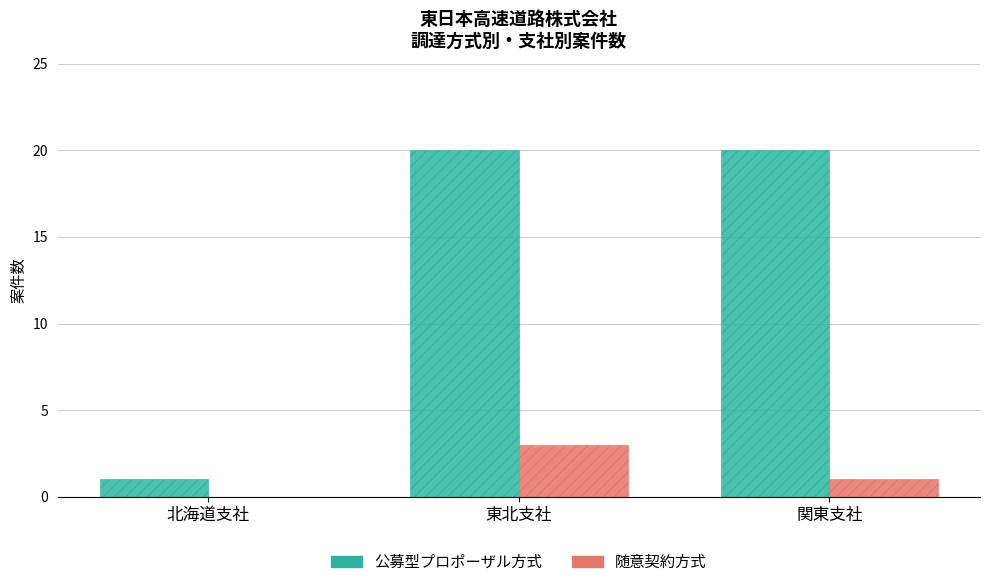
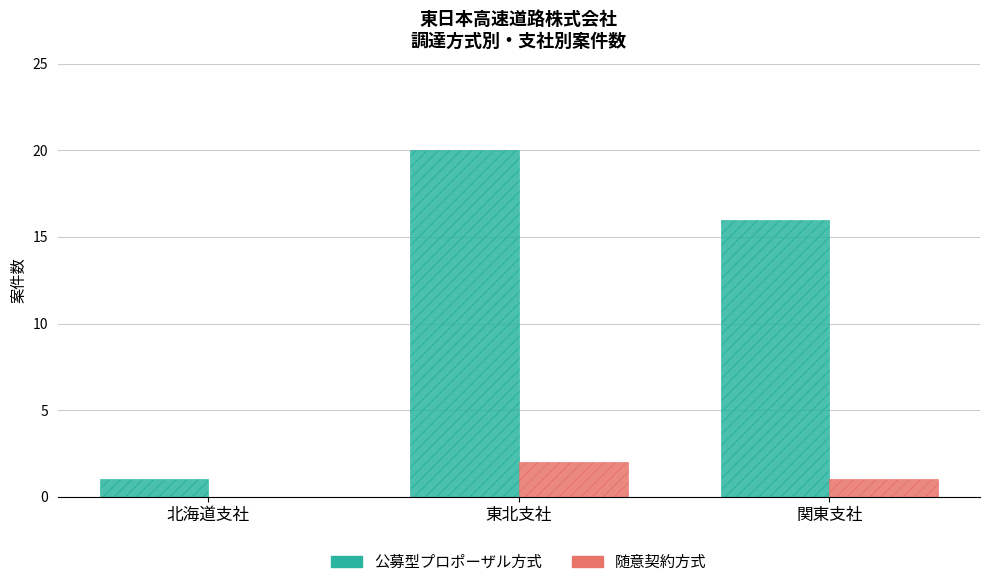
随意契約方式, 東北支社: 3 -> 2
公募型プロポーザル方式, 関東支社: 20 -> 16
